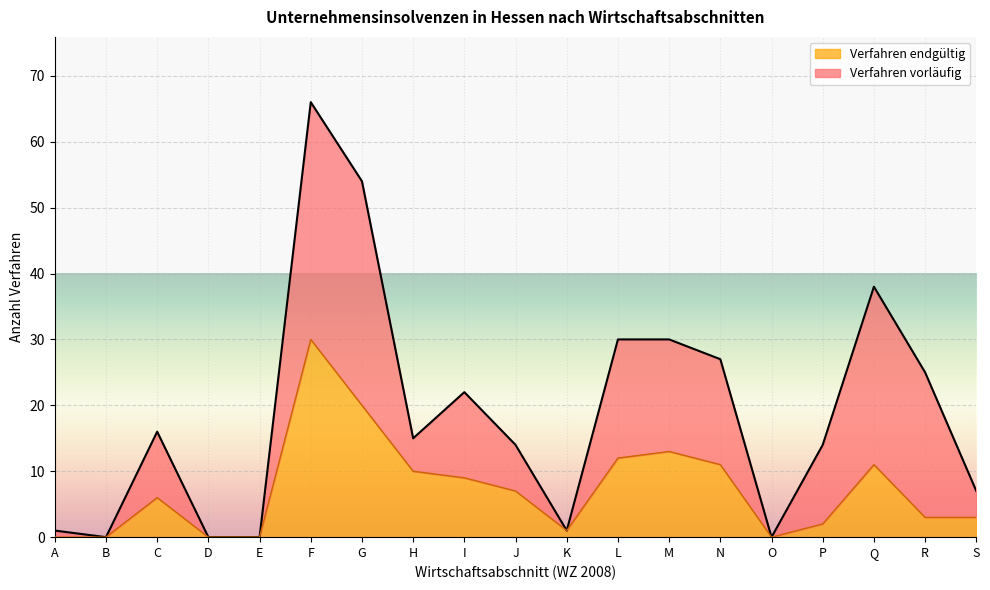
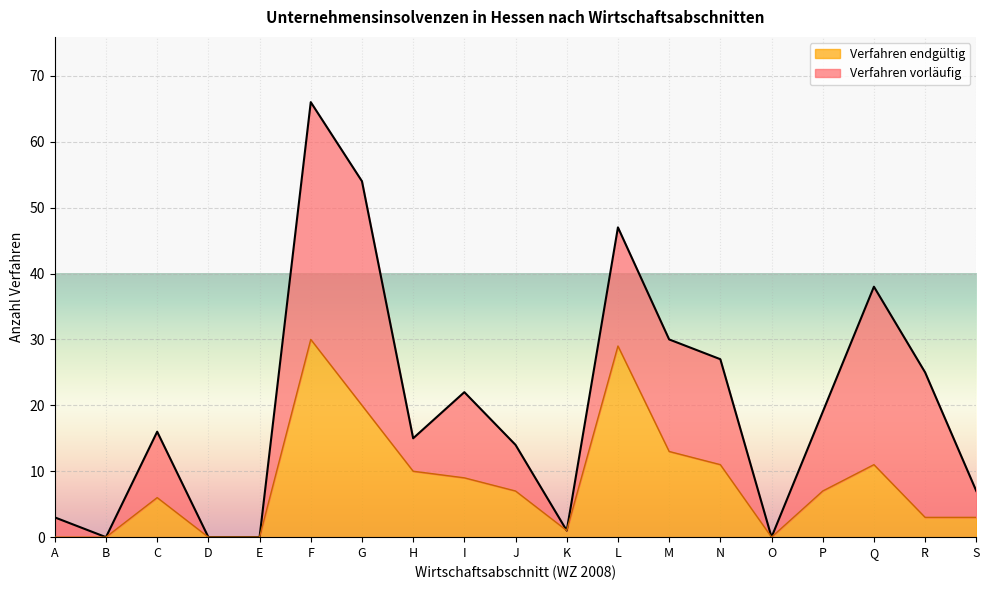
Verfahren vorläufig, A: 1 -> 3
Verfahren endgültig, L: 12 -> 29
Verfahren endgültig, P: 2 -> 7
